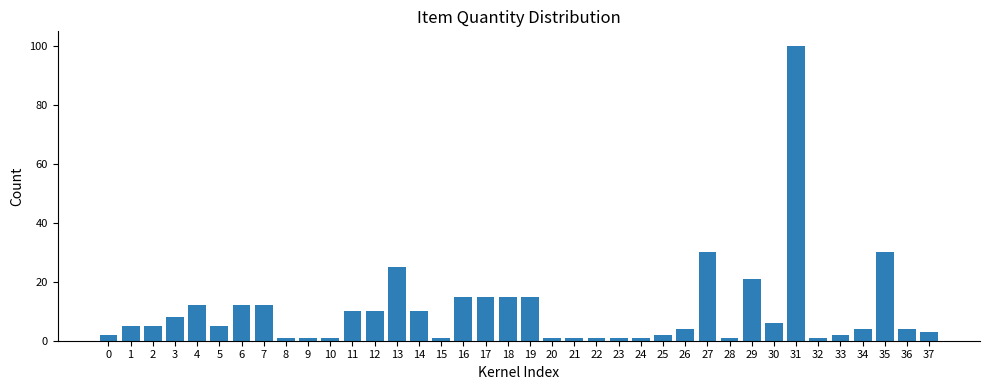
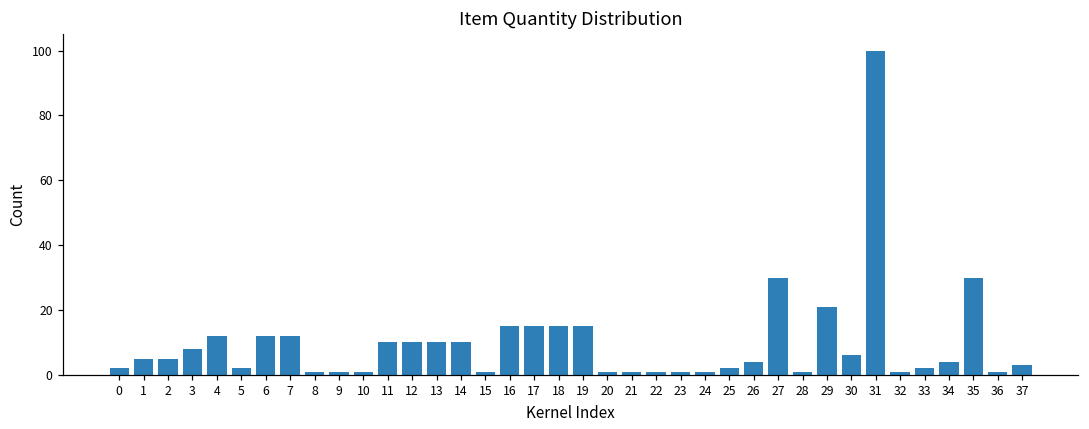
5: 5 -> 2
13: 25 -> 10
36: 4 -> 1
